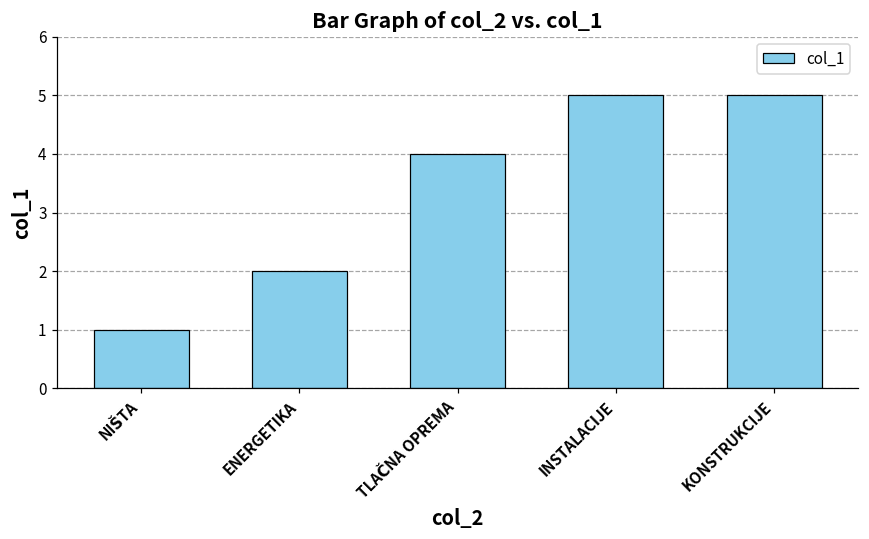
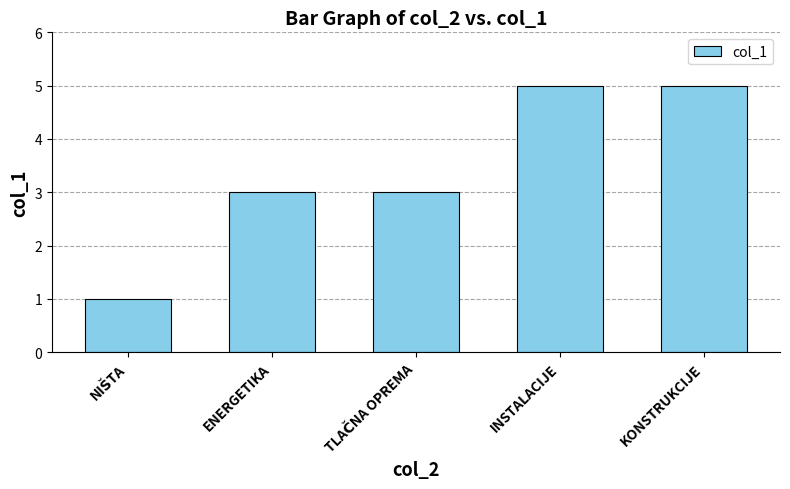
ENERGETIKA: 2 -> 3
TLAČNA OPREMA: 4 -> 3
